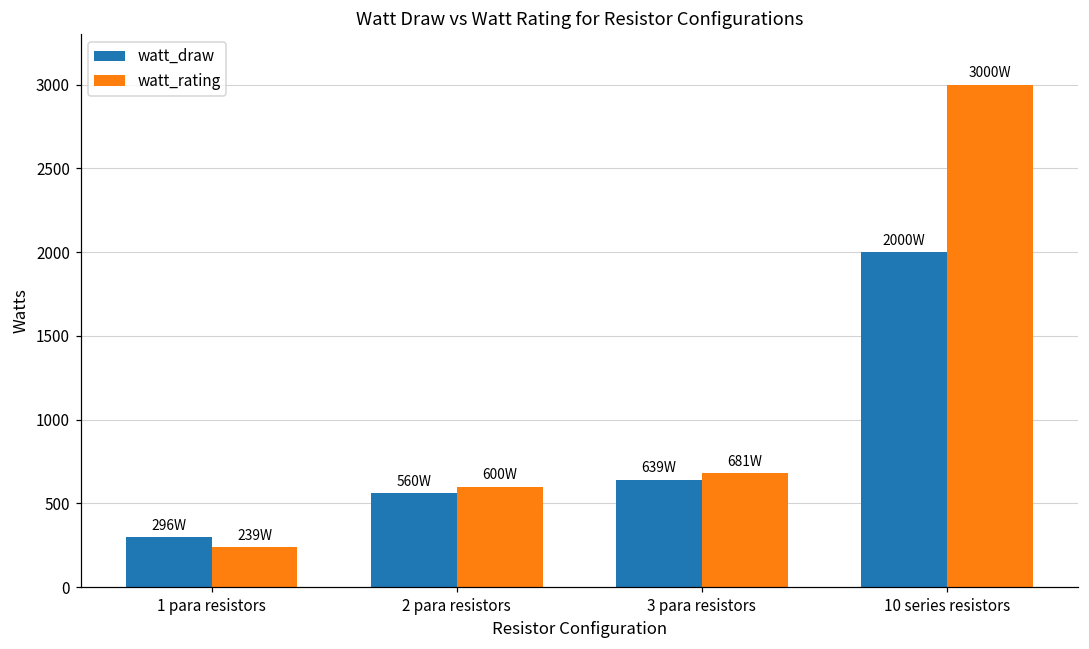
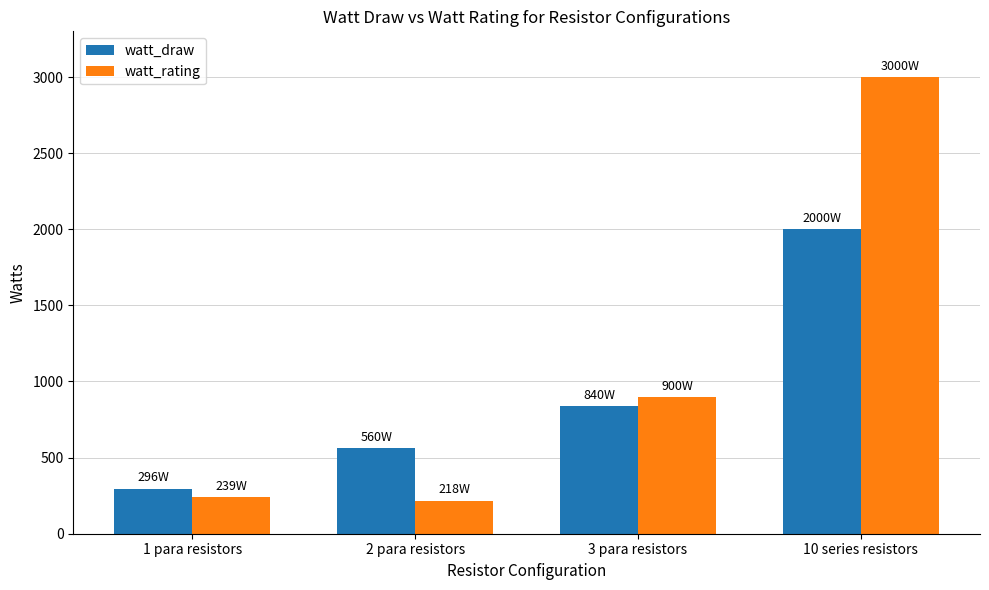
watt_rating, 2 para resistors: 600W -> 218W
watt_draw, 3 para resistors: 639W -> 840W
watt_rating, 3 para resistors: 681W -> 900W
